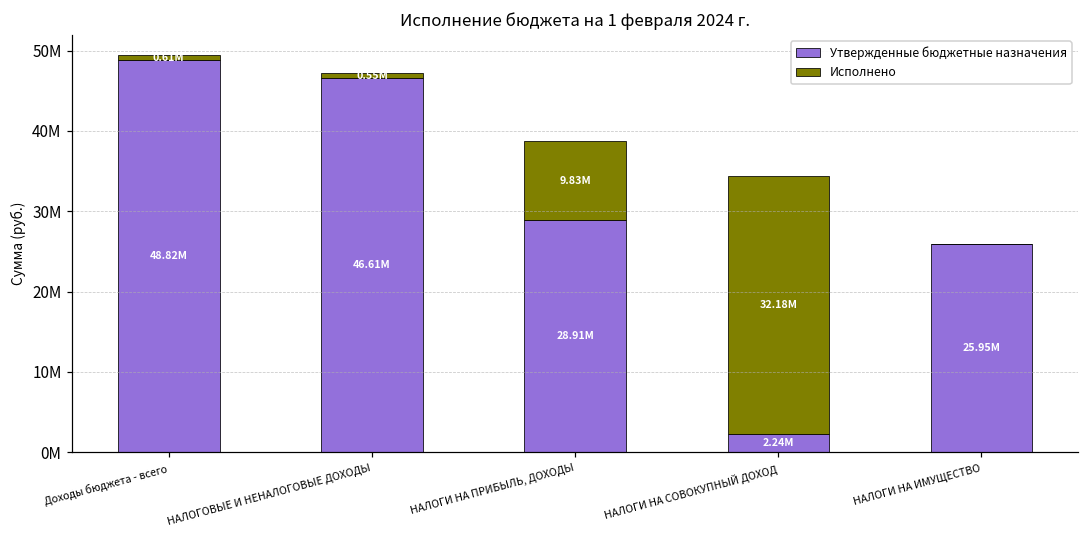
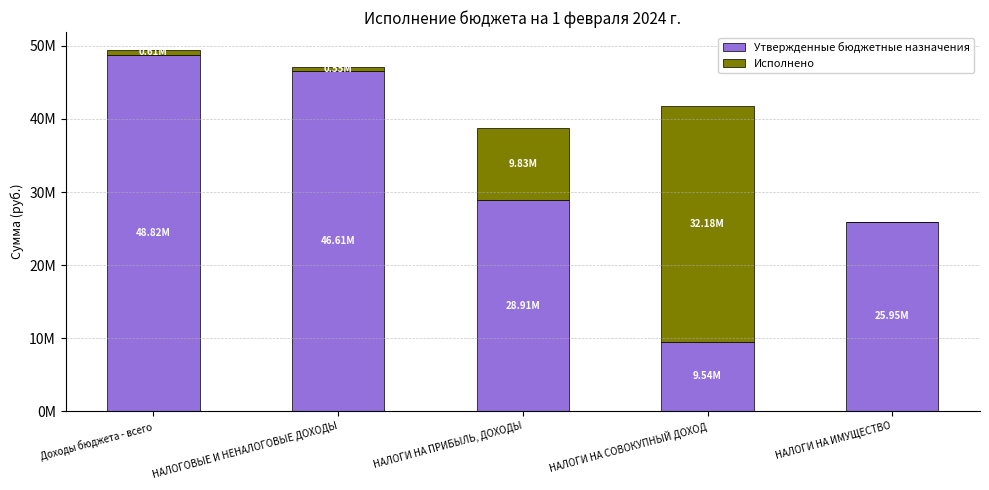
Утвержденные бюджетные назначения, НАЛОГИ НА СОВОКУПНЫЙ ДОХОД: 2.24M -> 9.54M
